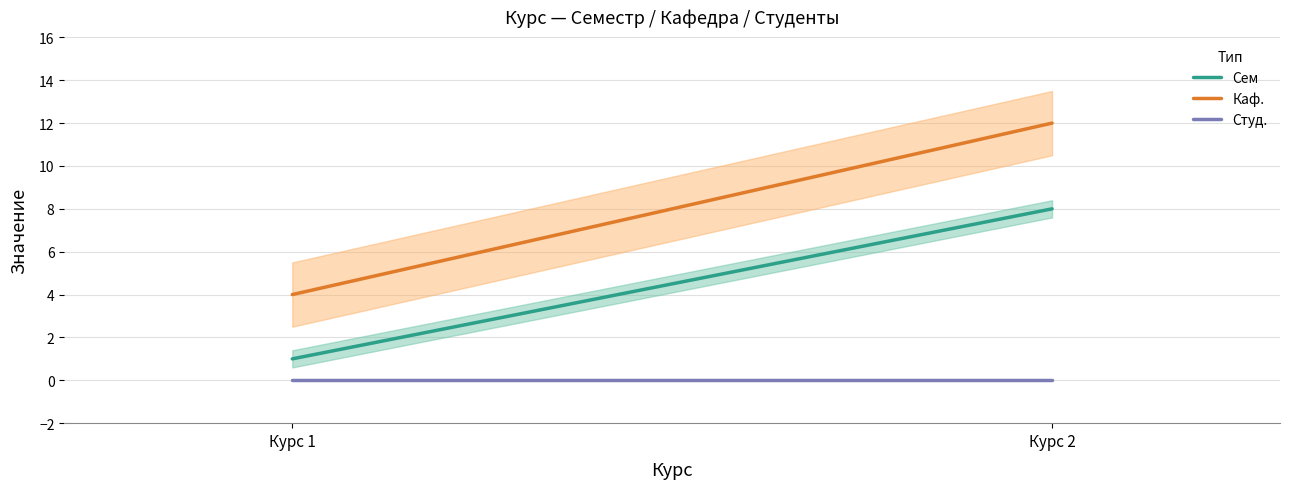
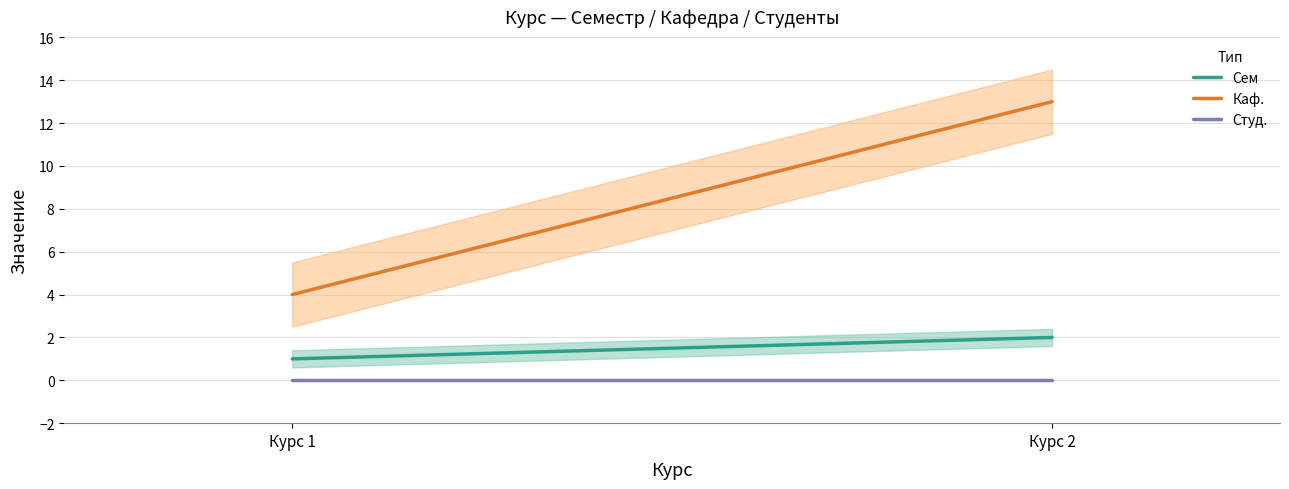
Сем, Курс 2: 8 -> 2
Каф., Курс 2: 12 -> 13
